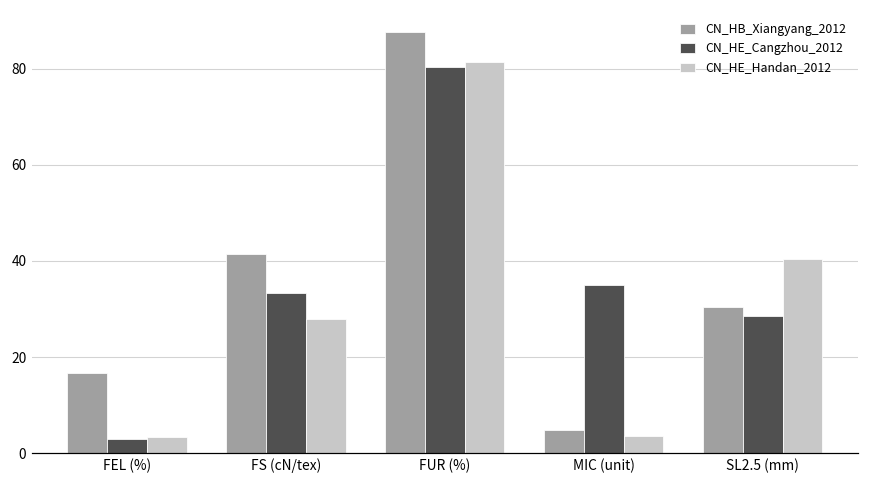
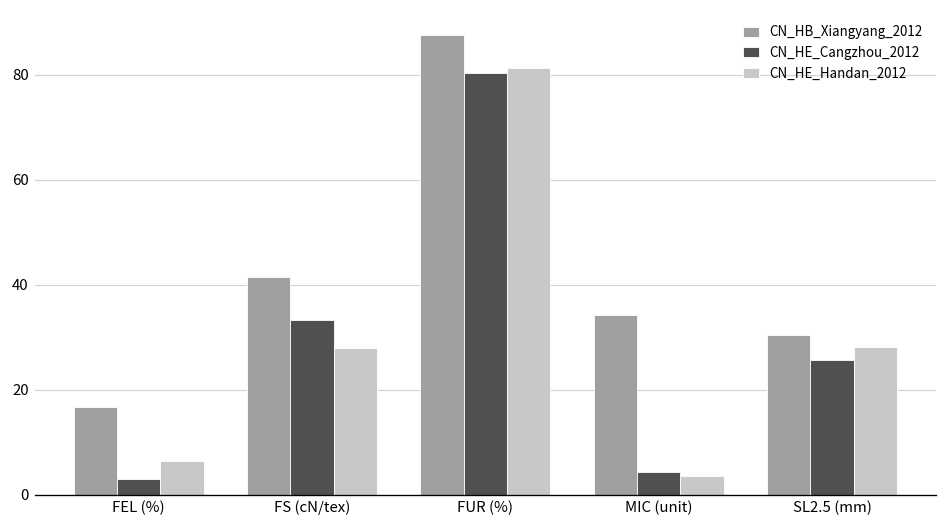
CN_HE_Handan_2012, FEL (%): 3 -> 6
CN_HB_Xiangyang_2012, MIC (unit): 5 -> 34
CN_HE_Cangzhou_2012, MIC (unit): 35 -> 4
CN_HE_Cangzhou_2012, SL2.5 (mm): 29 -> 26
CN_HE_Handan_2012, SL2.5 (mm): 40 -> 28
